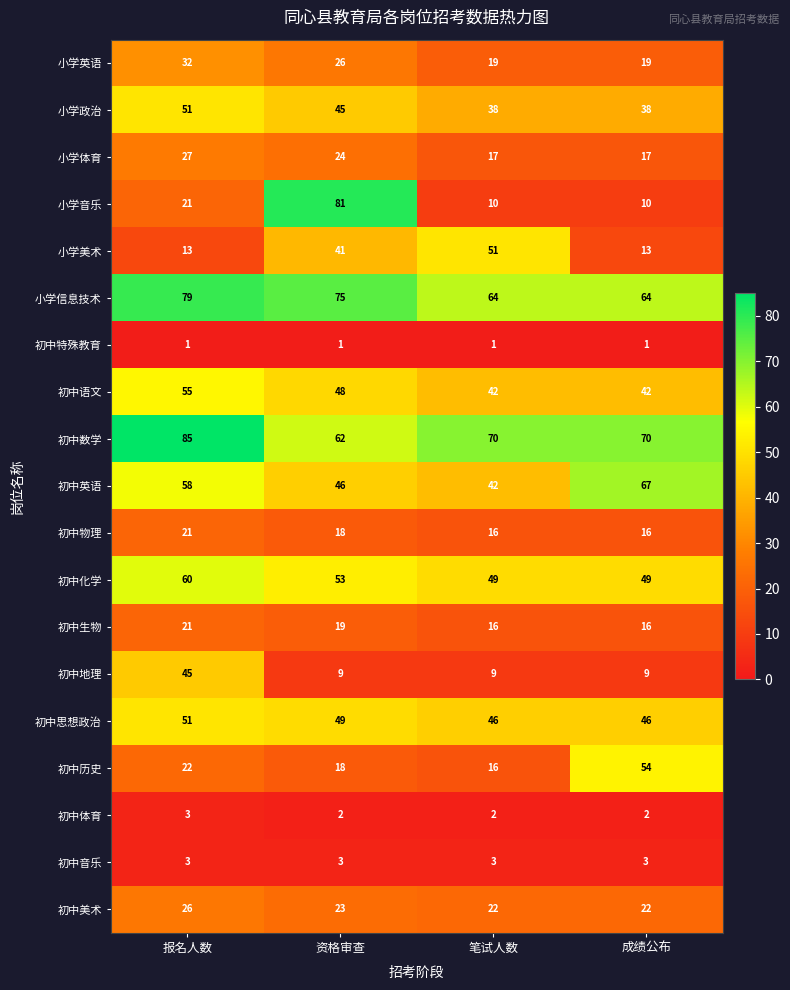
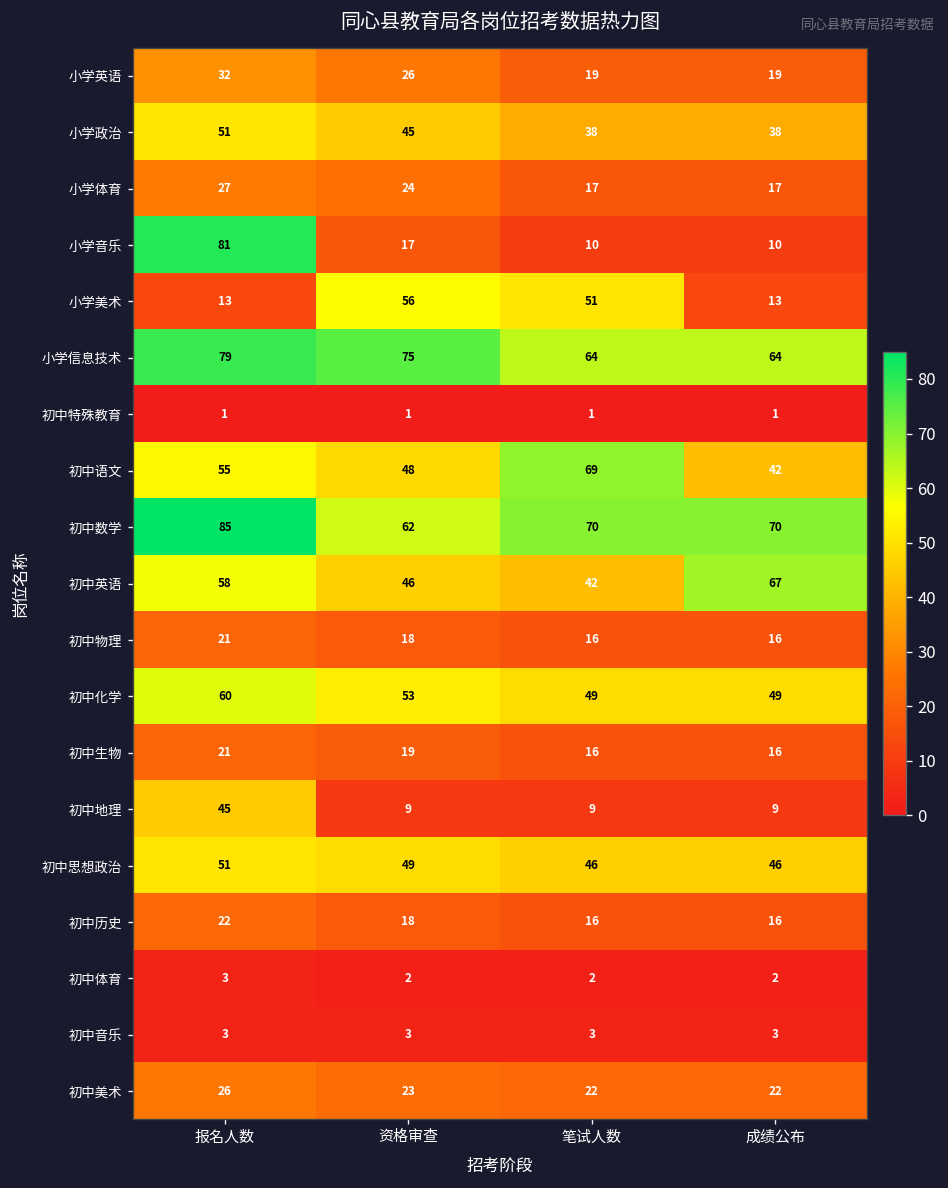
小学音乐, 报名人数: 21 -> 81
小学音乐, 资格审查: 81 -> 17
小学美术, 资格审查: 41 -> 56
初中语文, 笔试人数: 42 -> 69
初中历史, 成绩公布: 54 -> 16
